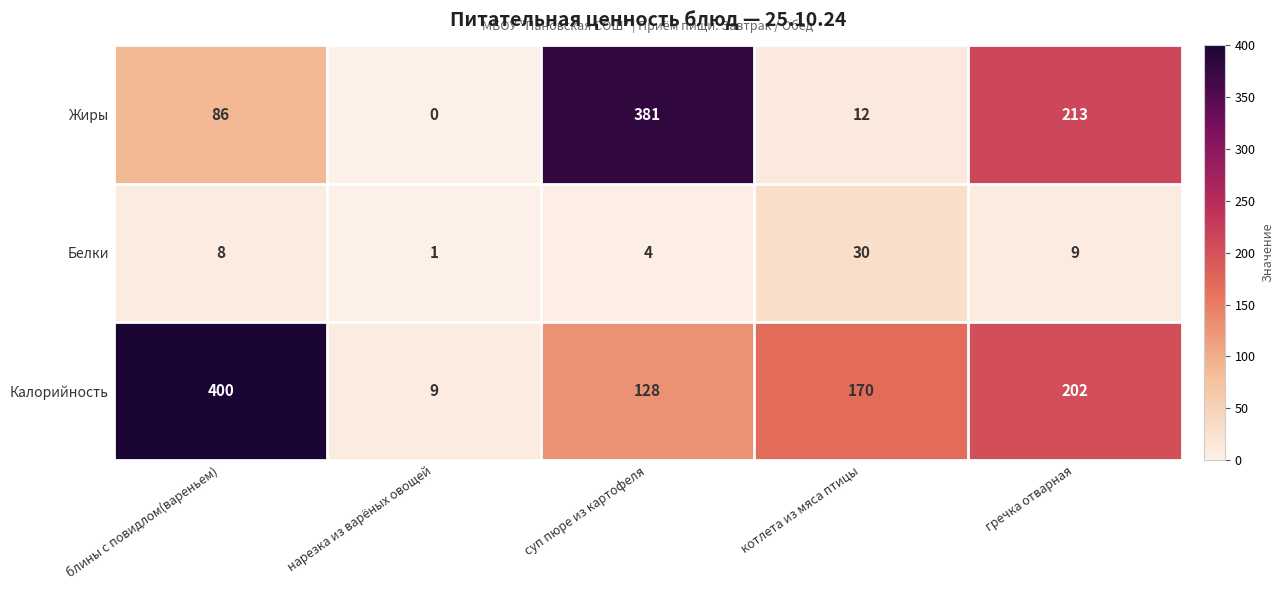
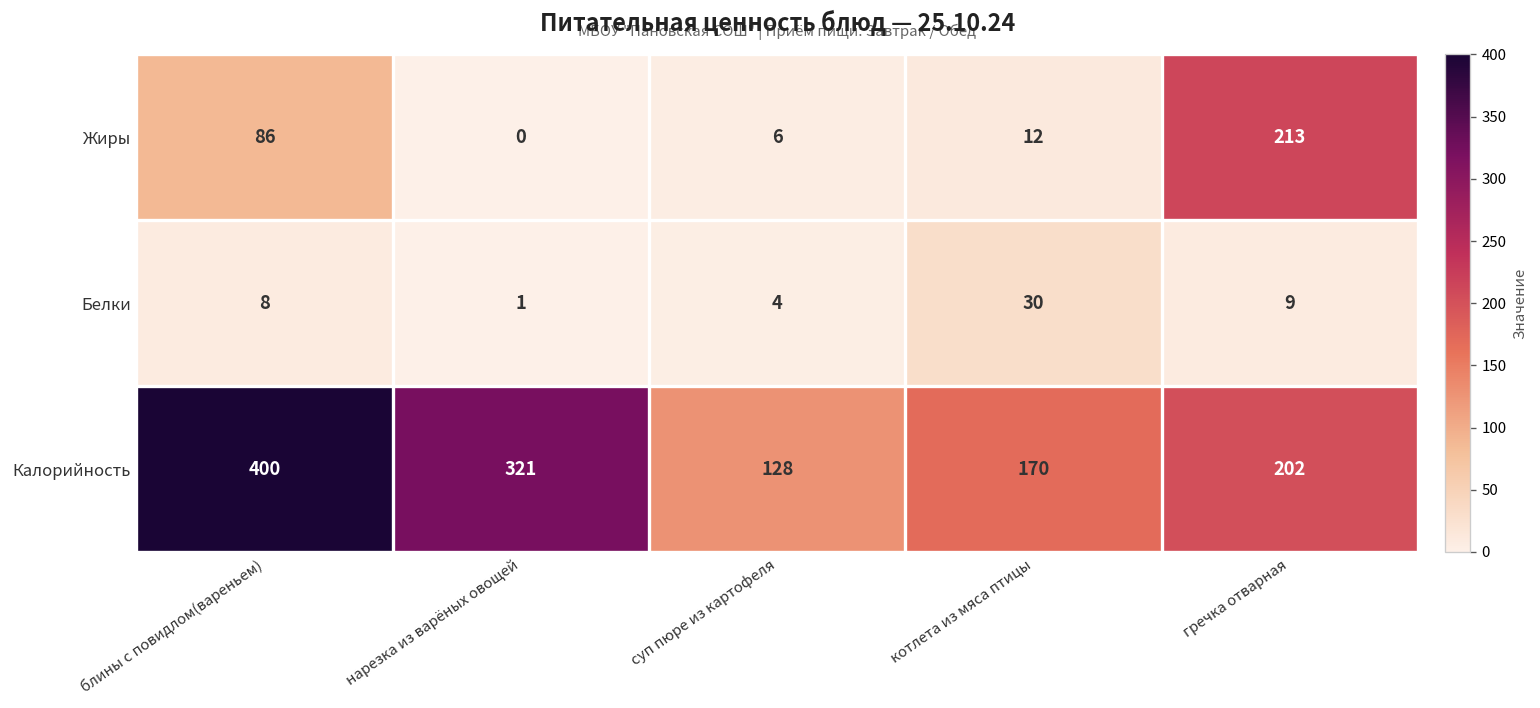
Жиры, суп пюре из картофеля: 381 -> 6
Калорийность, нарезка из варёных овощей: 9 -> 321
